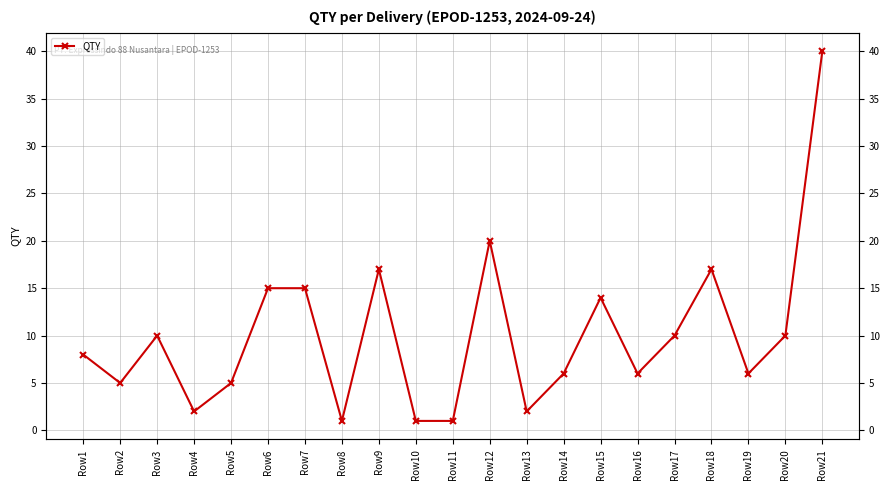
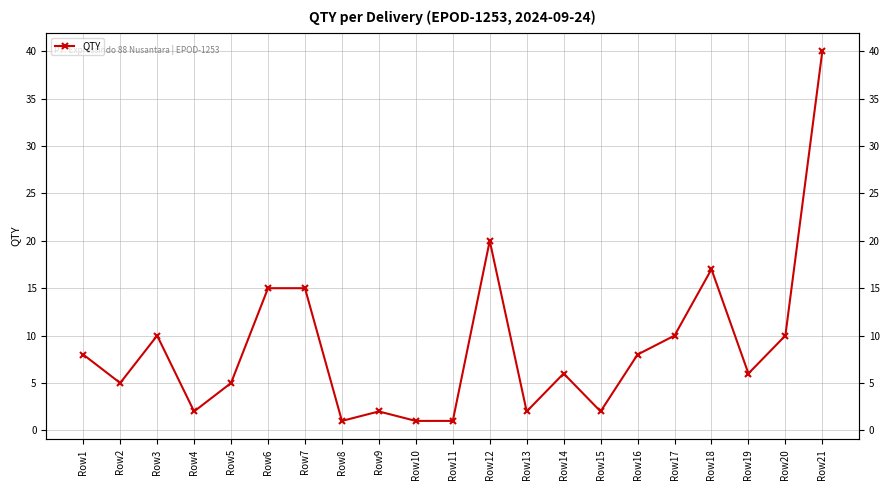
Row9: 17 -> 2
Row15: 14 -> 2
Row16: 6 -> 8
